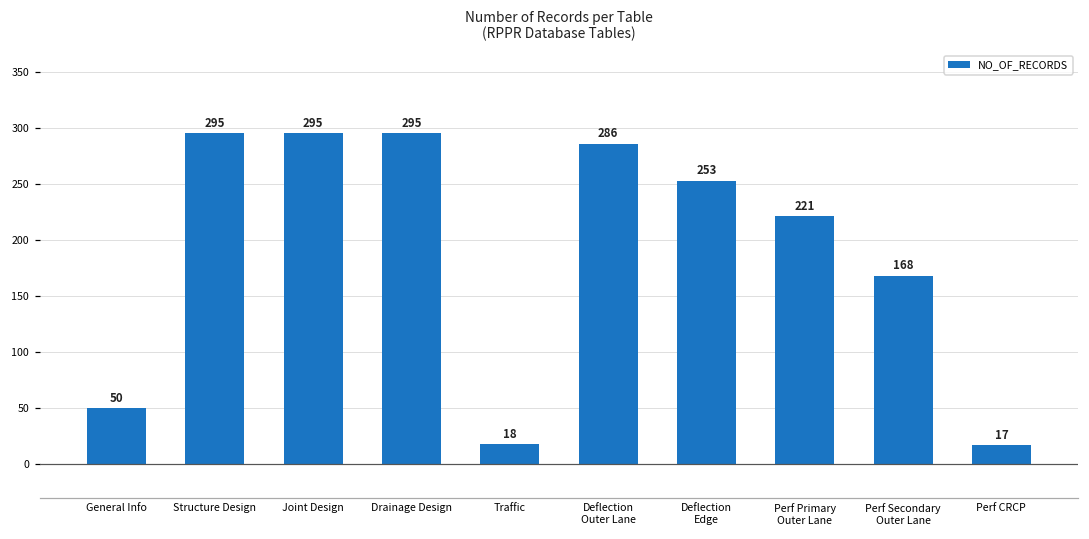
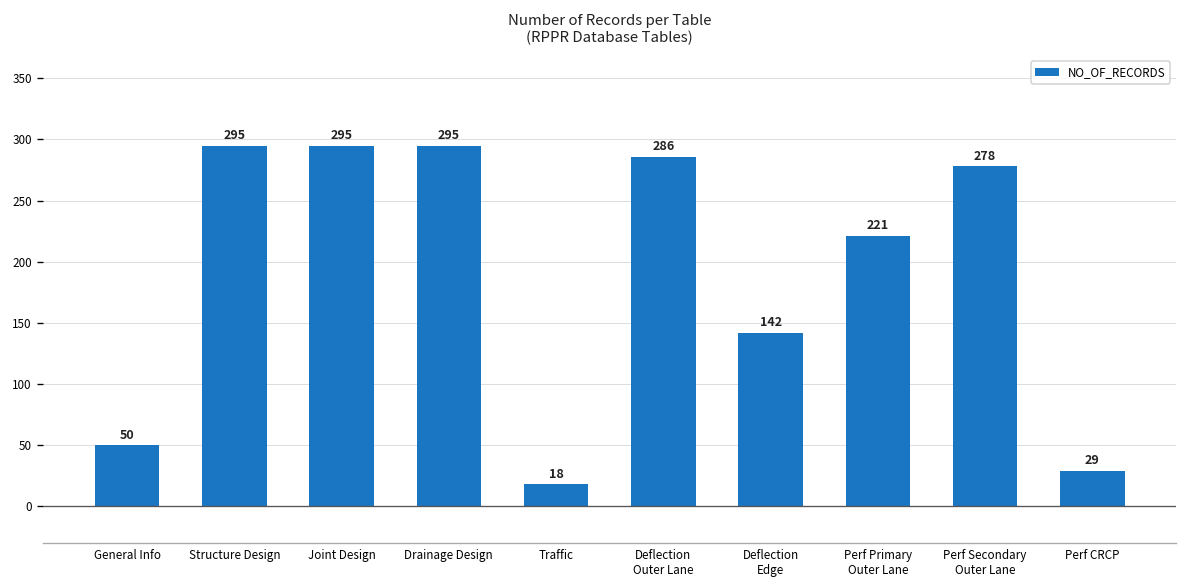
Deflection Edge: 253 -> 142
Perf Secondary Outer Lane: 168 -> 278
Perf CRCP: 17 -> 29
